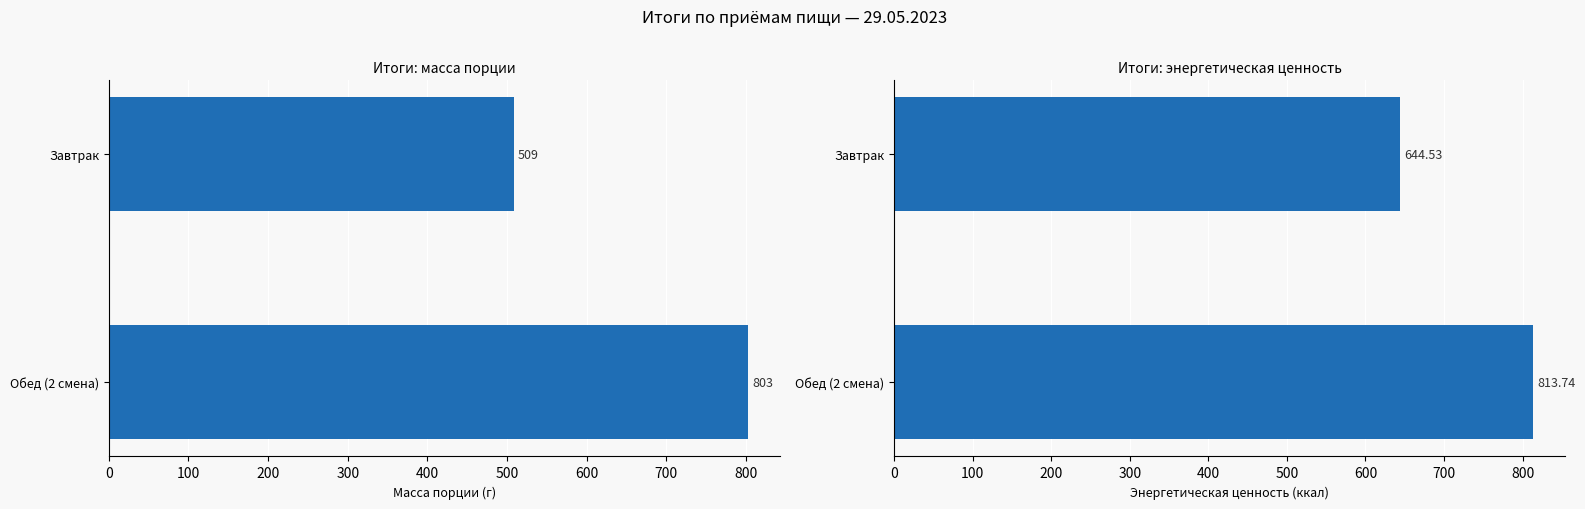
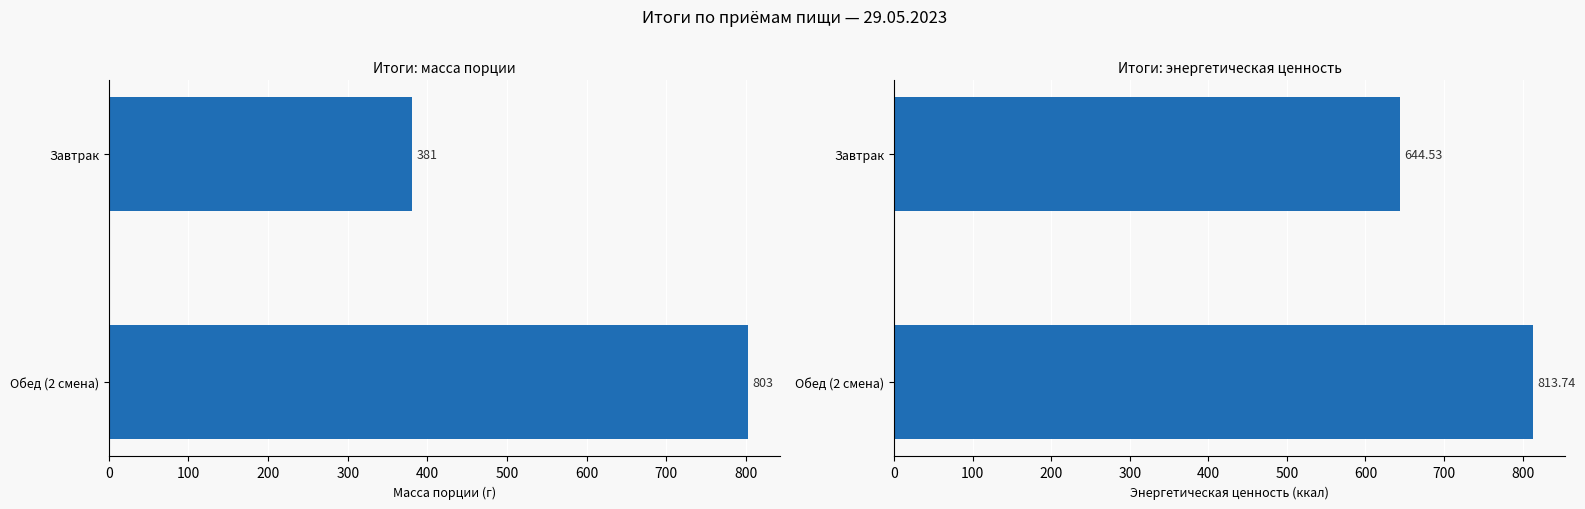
Итоги: масса порции, Завтрак: 509 -> 381
